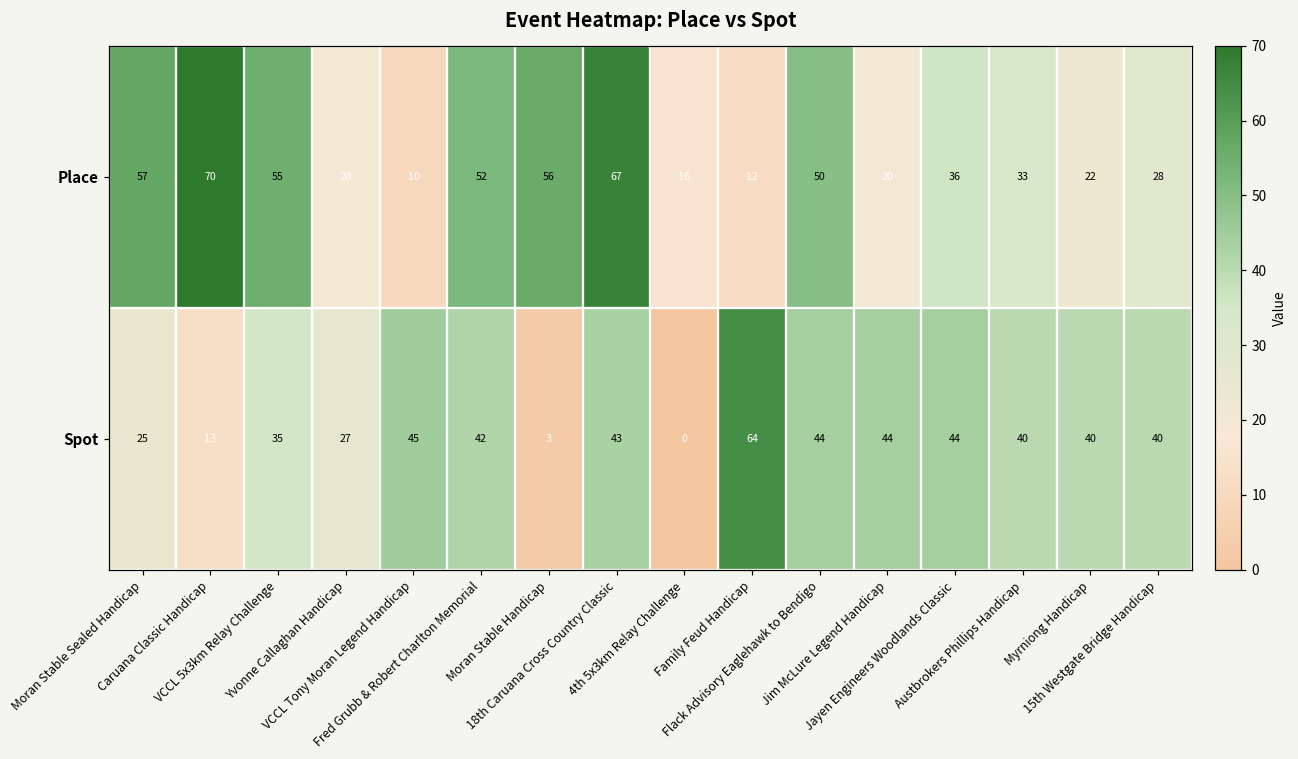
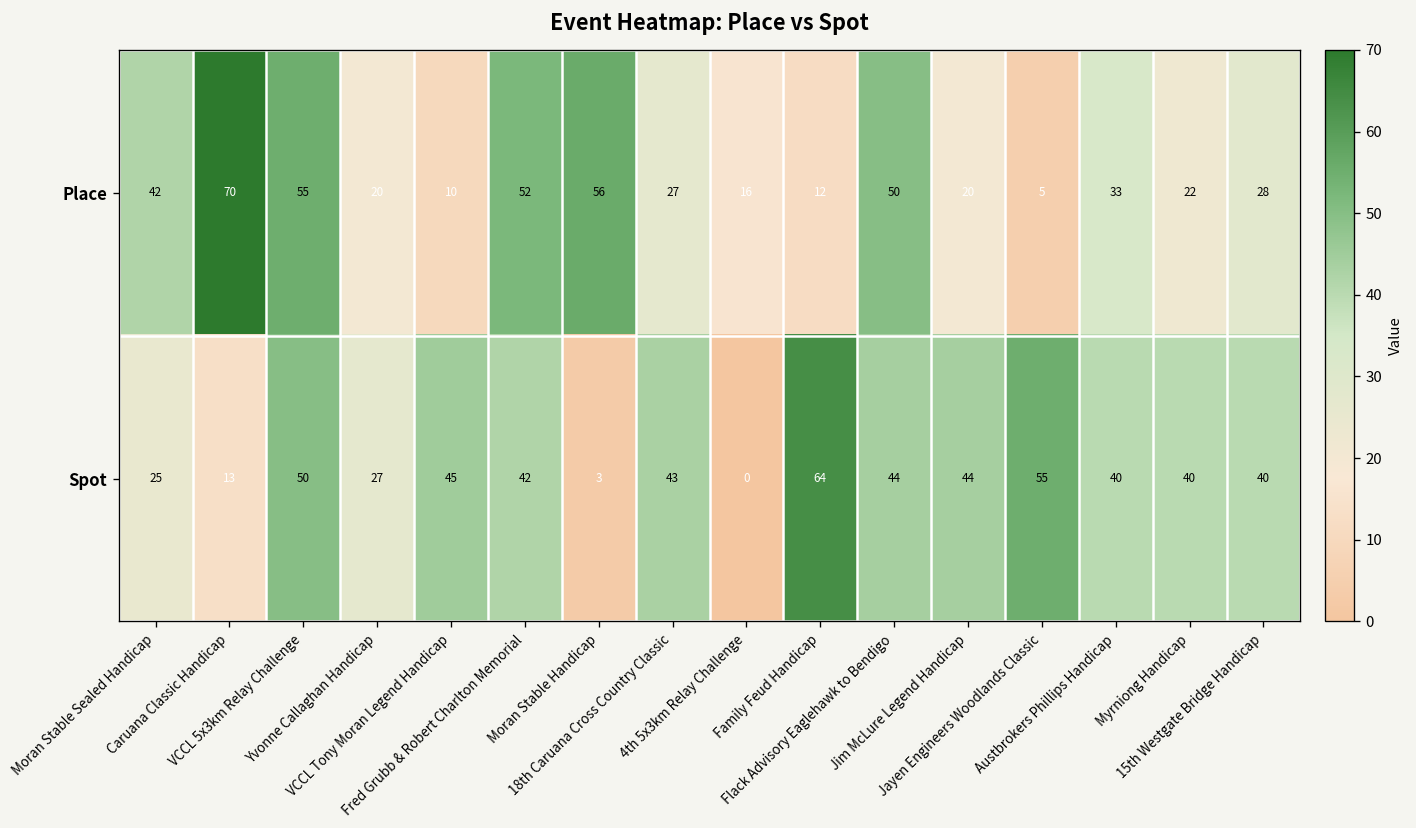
Place, Moran Stable Sealed Handicap: 57 -> 42
Place, 18th Caruana Cross Country Classic: 67 -> 27
Place, Jayen Engineers Woodlands Classic: 36 -> 5
Spot, VCCL 5x3km Relay Challenge: 35 -> 50
Spot, Jayen Engineers Woodlands Classic: 44 -> 55
